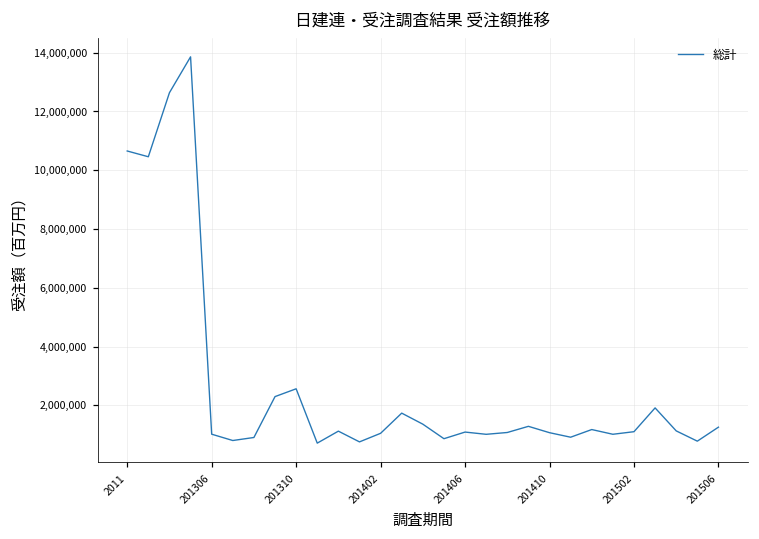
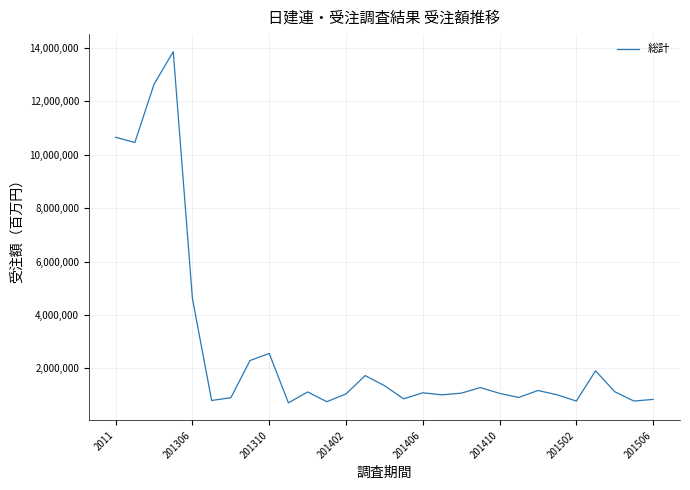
201306: 1,000,000 -> 4,600,000
201502: 1,100,000 -> 800,000
201506: 1,300,000 -> 800,000
